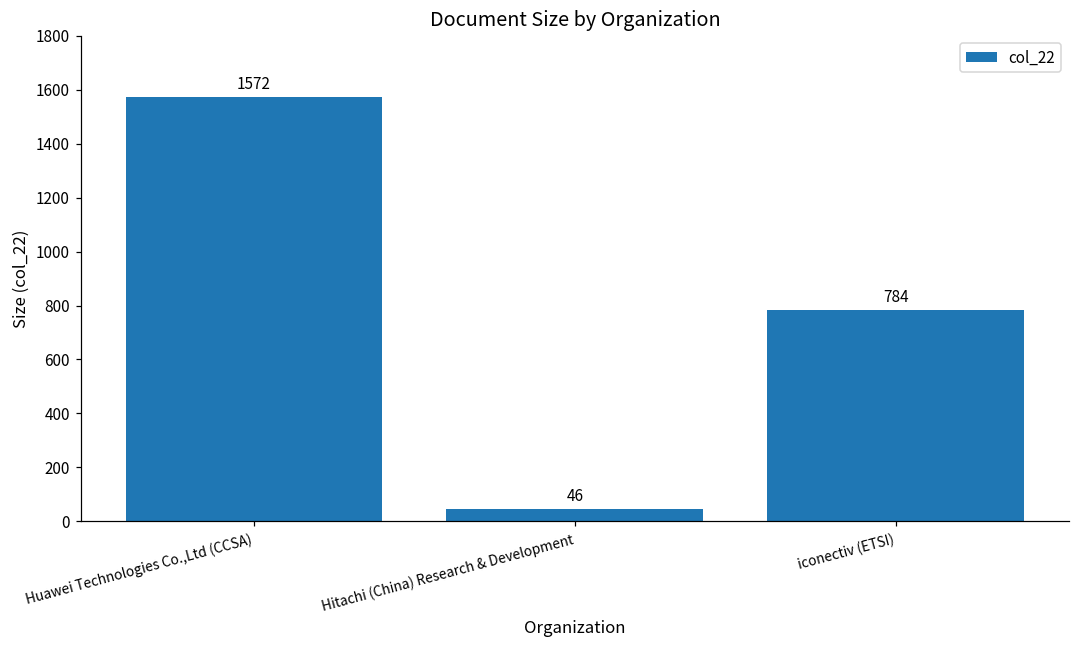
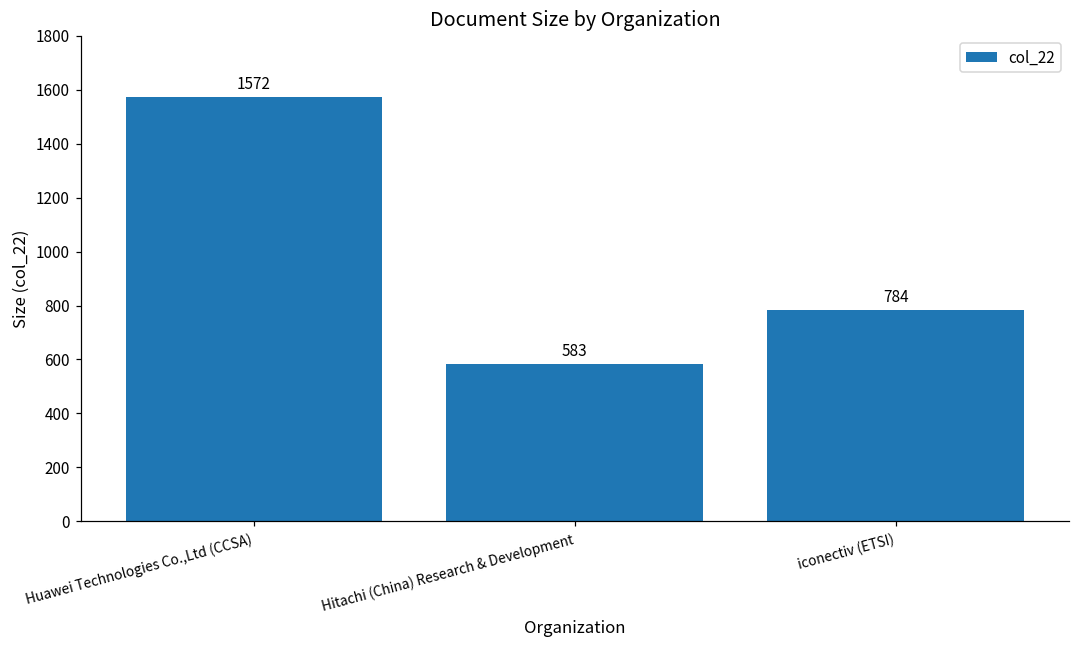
Hitachi (China) Research & Development: 46 -> 583
